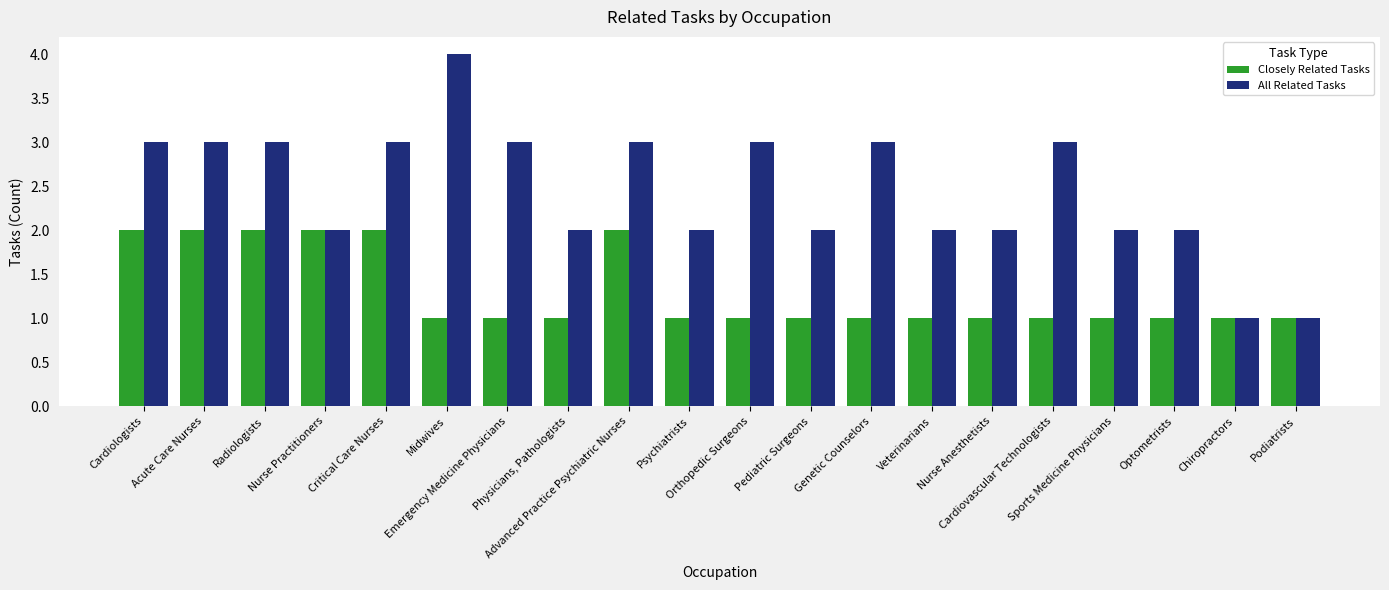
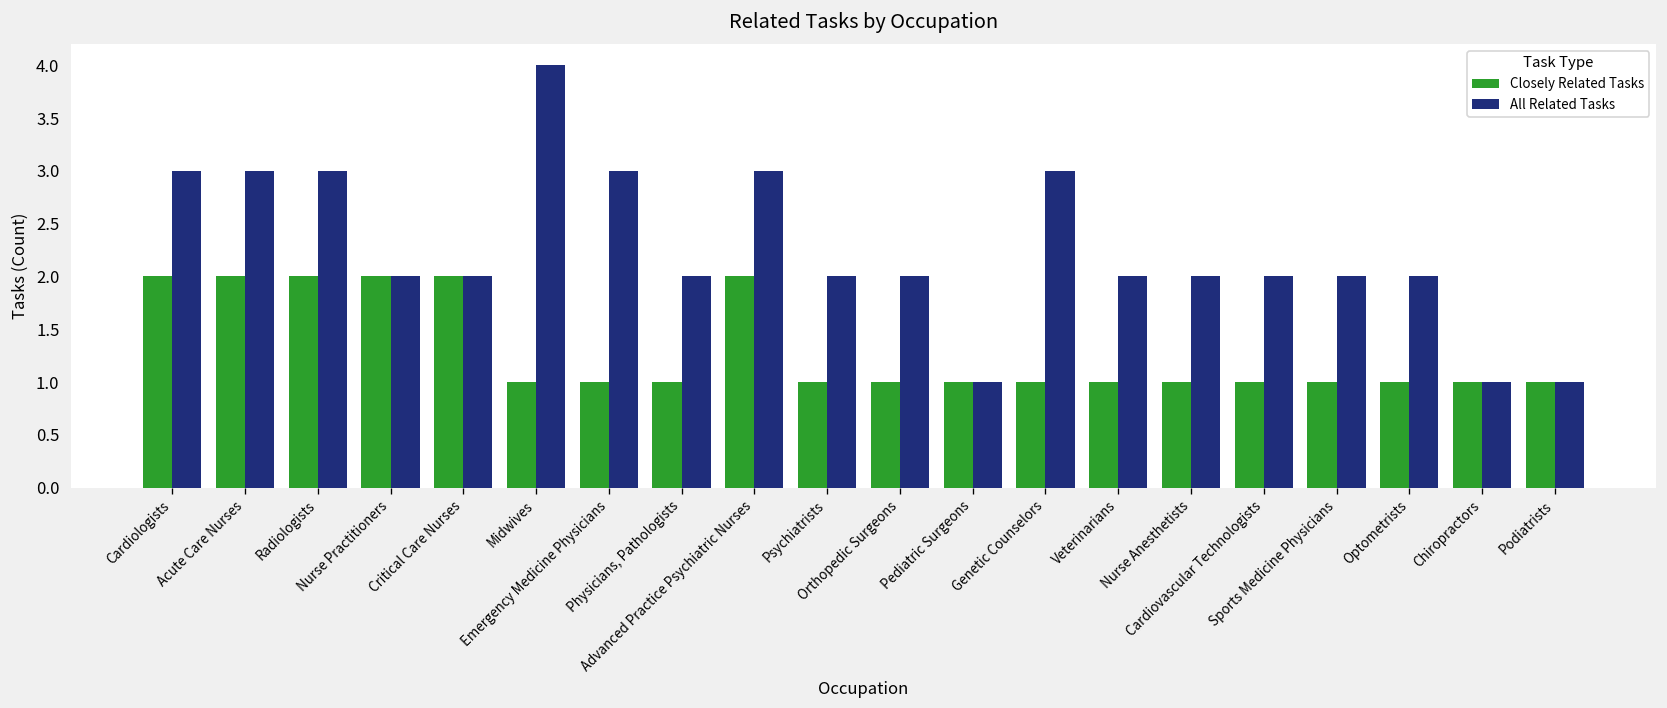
All Related Tasks, Critical Care Nurses: 3 -> 2
All Related Tasks, Orthopedic Surgeons: 3 -> 2
All Related Tasks, Pediatric Surgeons: 2 -> 1
All Related Tasks, Cardiovascular Technologists: 3 -> 2
